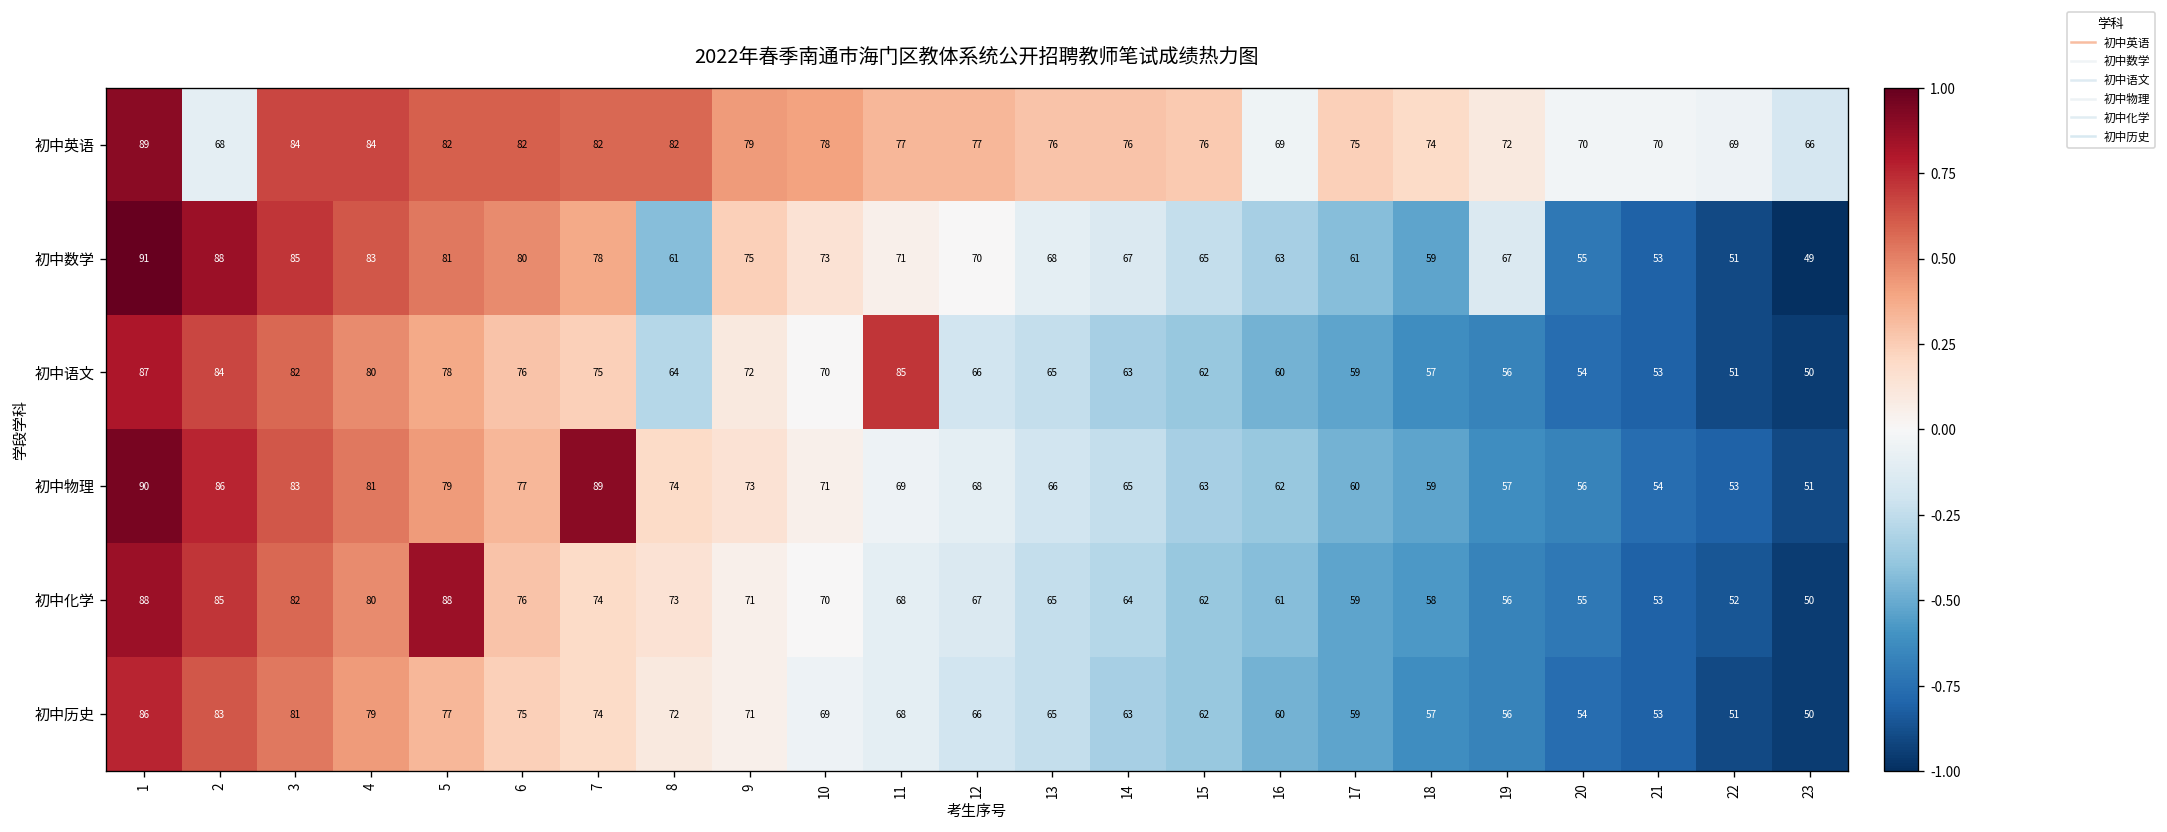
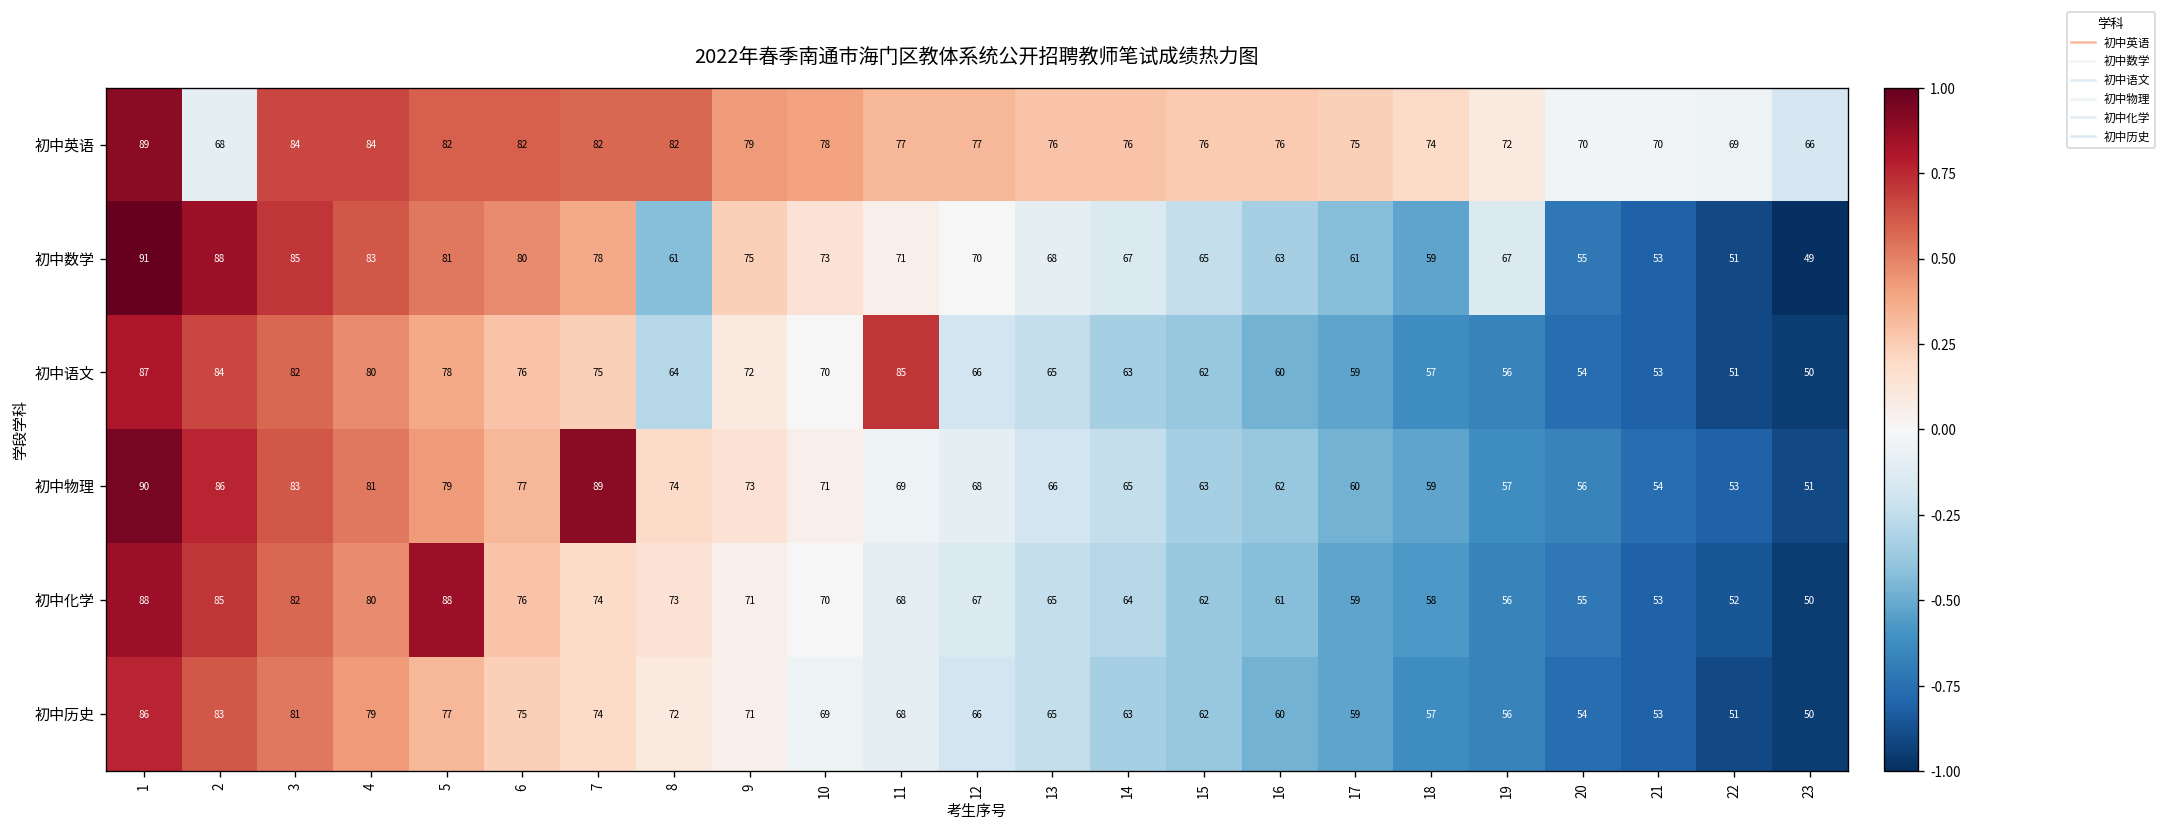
初中英语, 16: 69 -> 76
